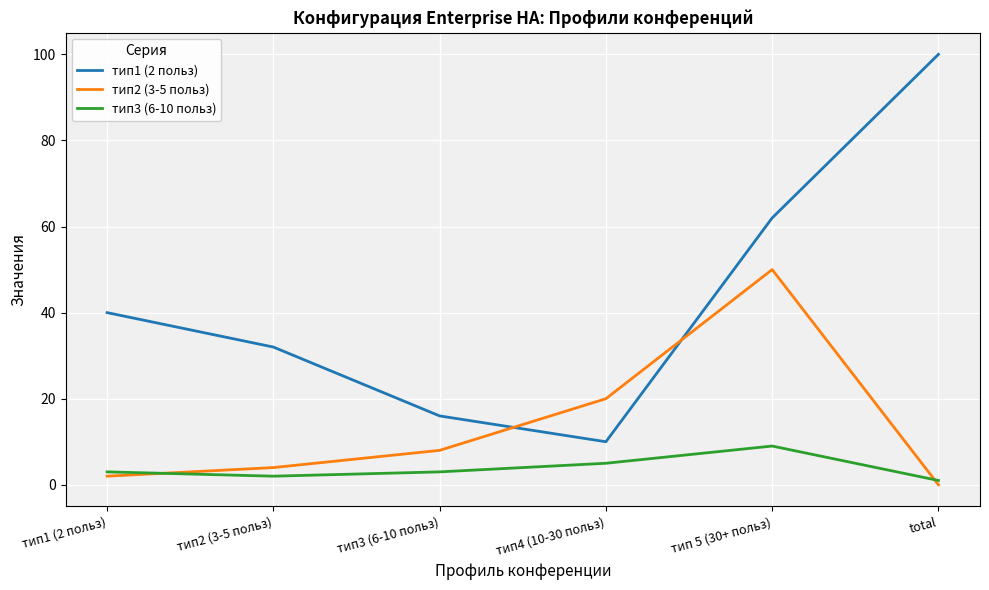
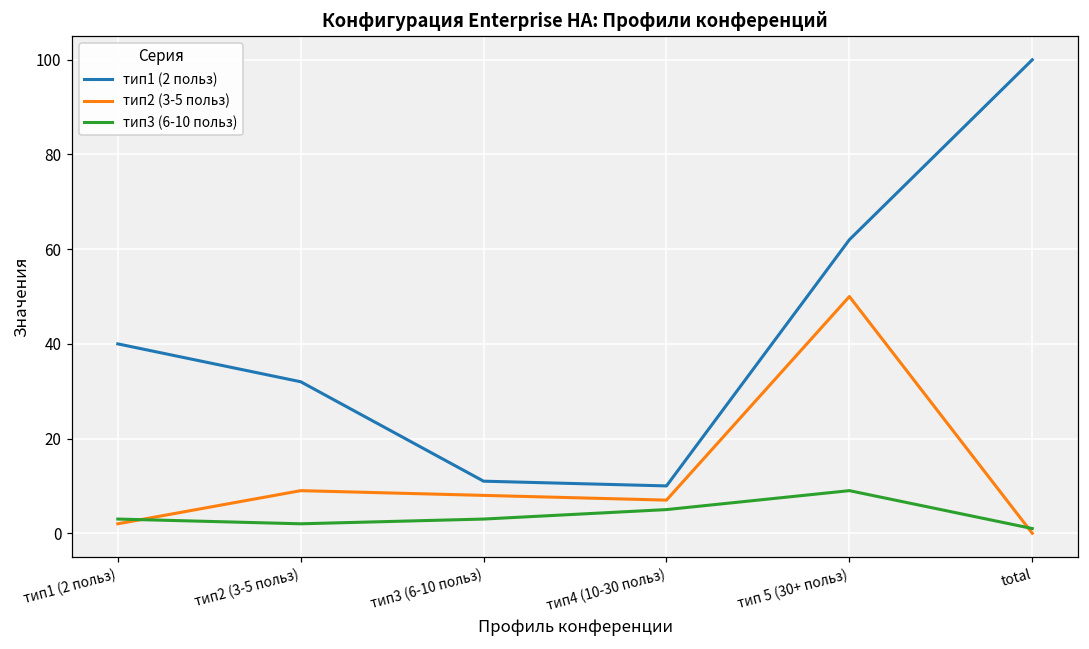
тип2 (3-5 польз), тип2 (3-5 польз): 4 -> 9
тип1 (2 польз), тип3 (6-10 польз): 16 -> 11
тип2 (3-5 польз), тип4 (10-30 польз): 20 -> 7
